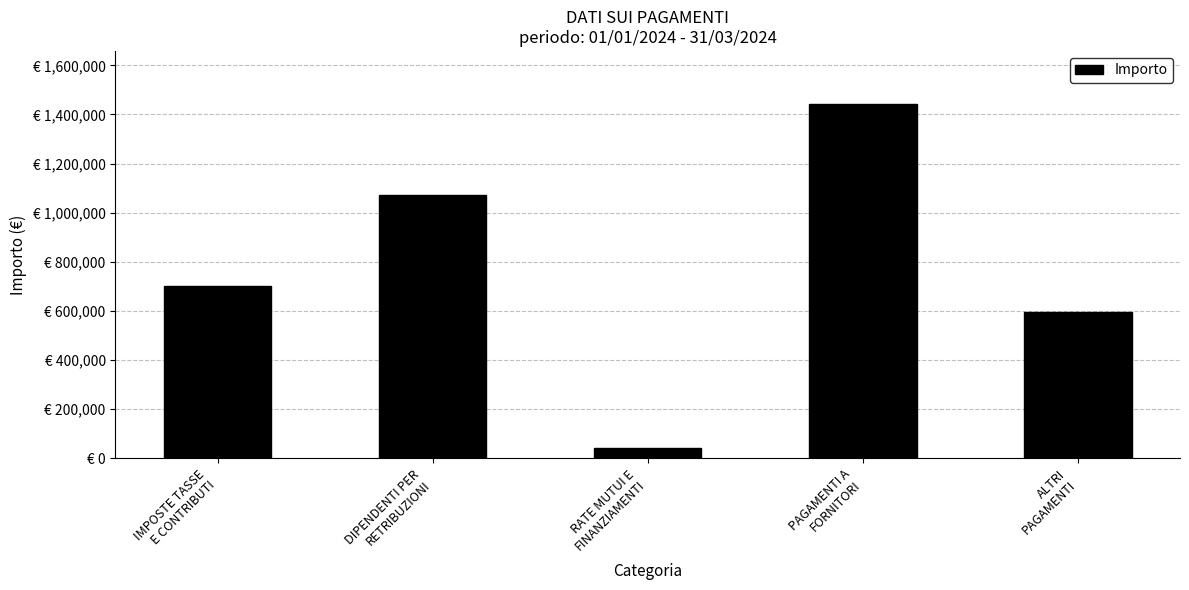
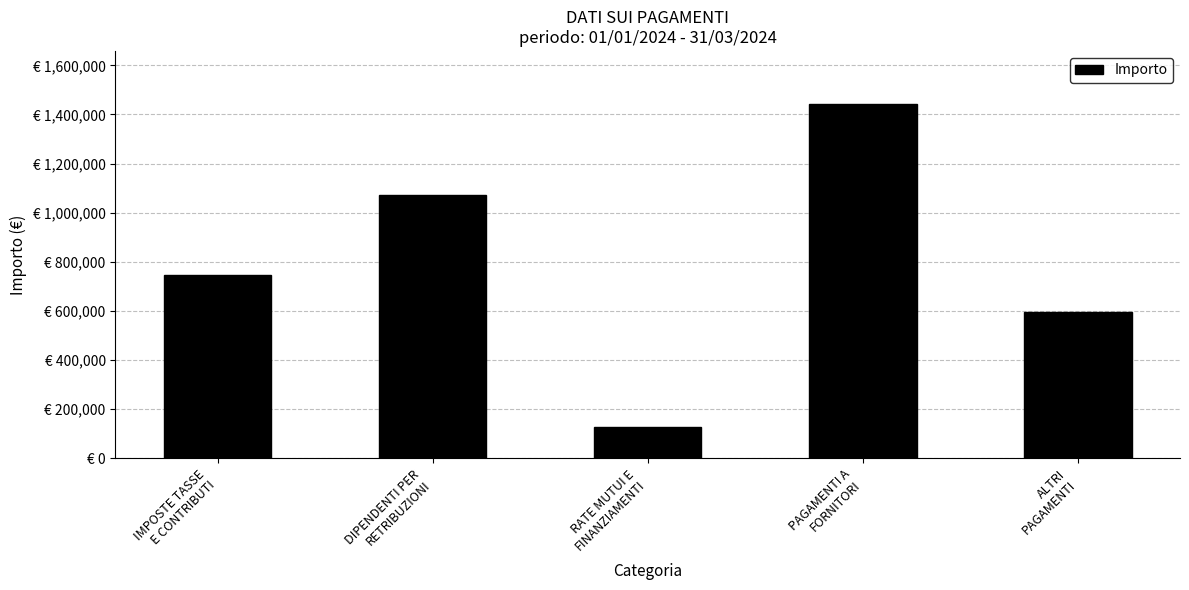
IMPOSTE TASSE E CONTRIBUTI: € 700,000 -> € 750,000
RATE MUTUI E FINANZIAMENTI: € 40,000 -> € 130,000
